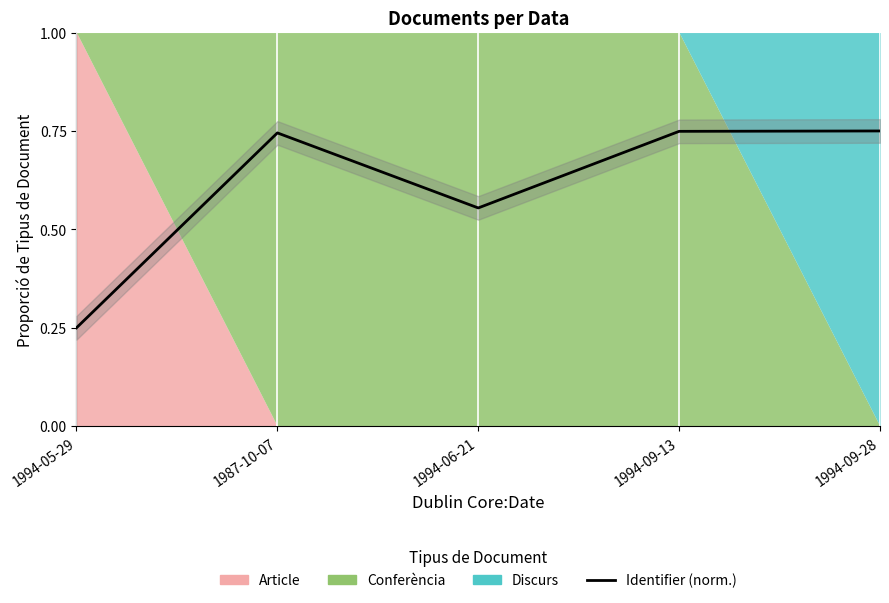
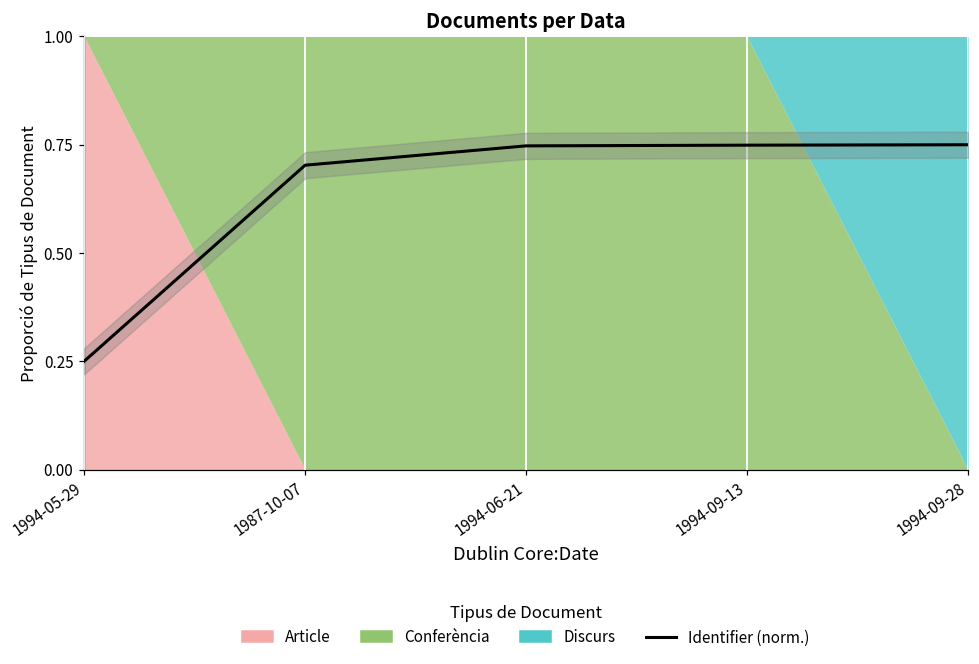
Identifier (norm.), 1987-10-07: 0.75 -> 0.70
Identifier (norm.), 1994-06-21: 0.55 -> 0.75
